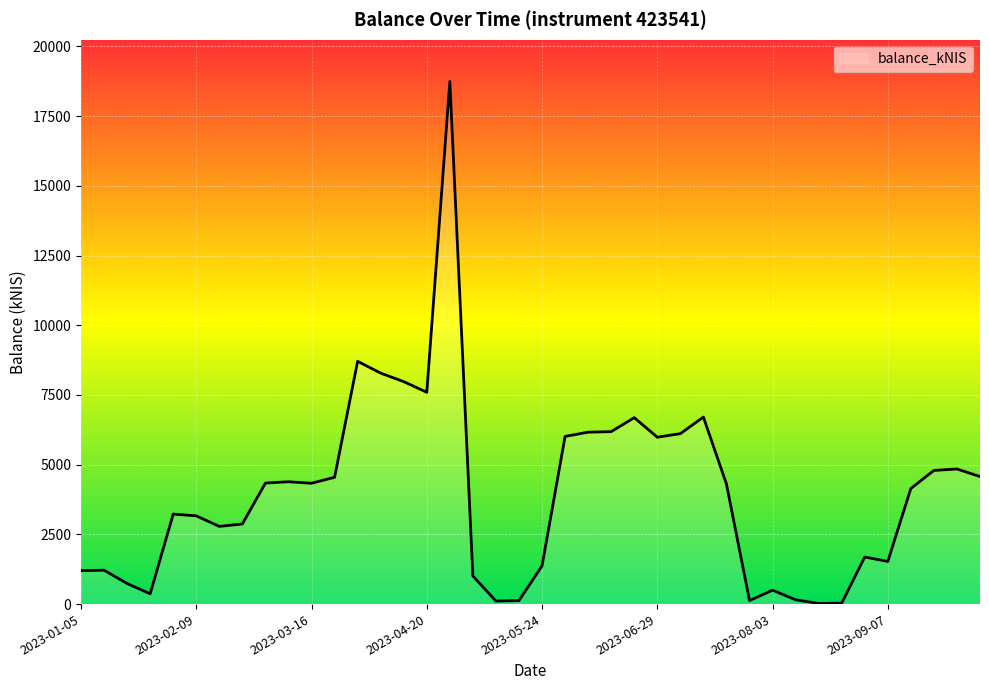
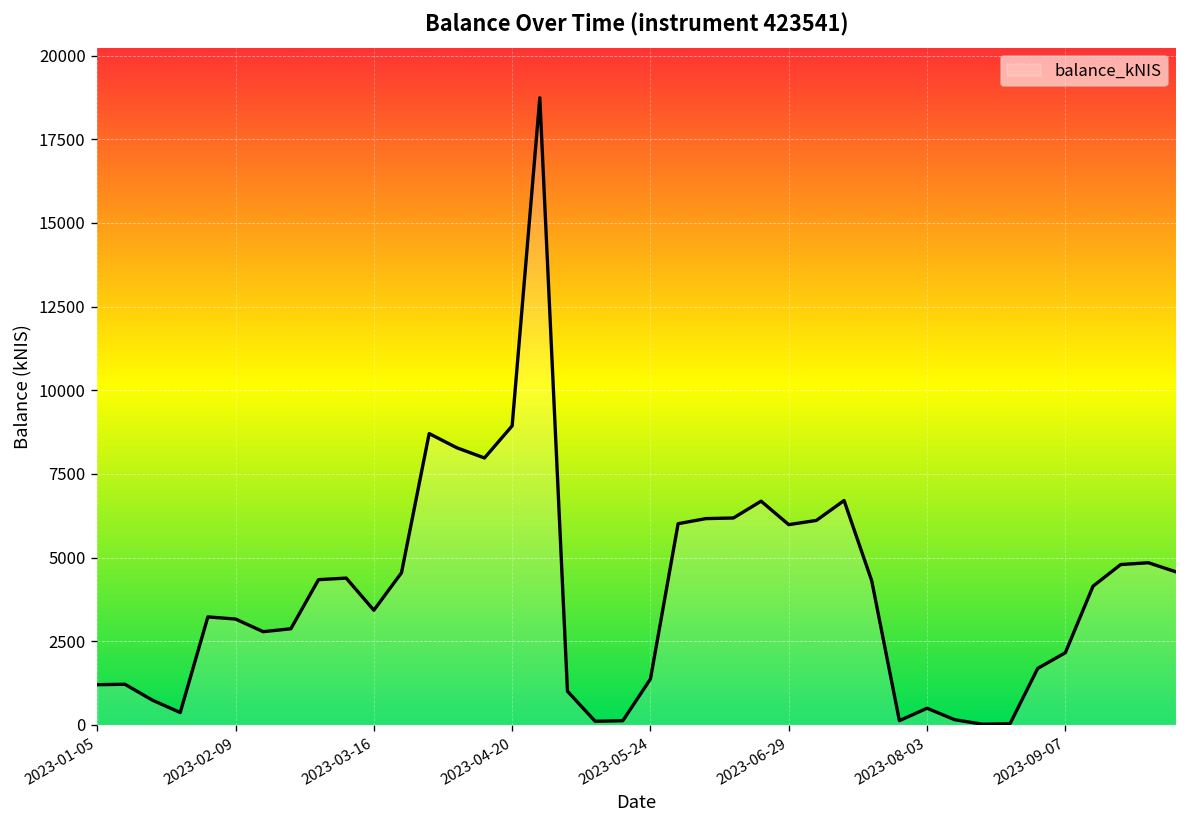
2023-03-16: 4300 -> 3400
2023-04-20: 7600 -> 8900
2023-09-07: 1500 -> 2200
